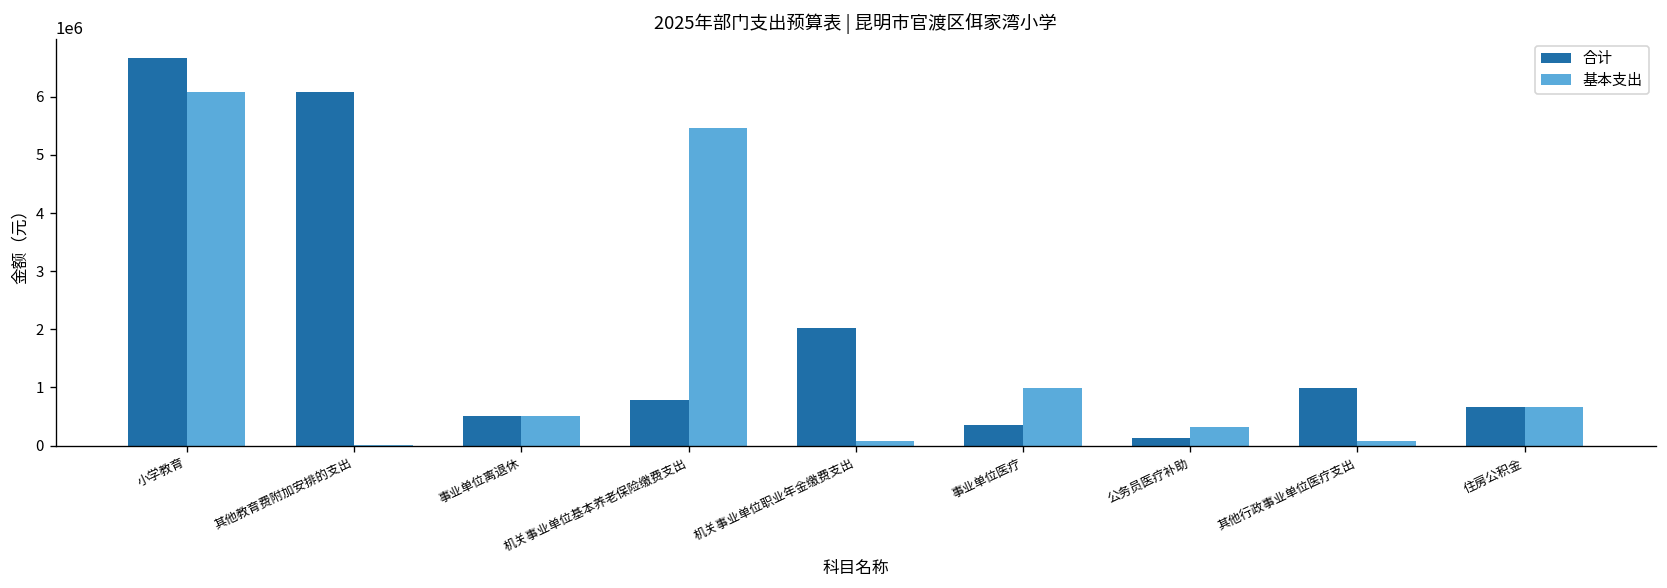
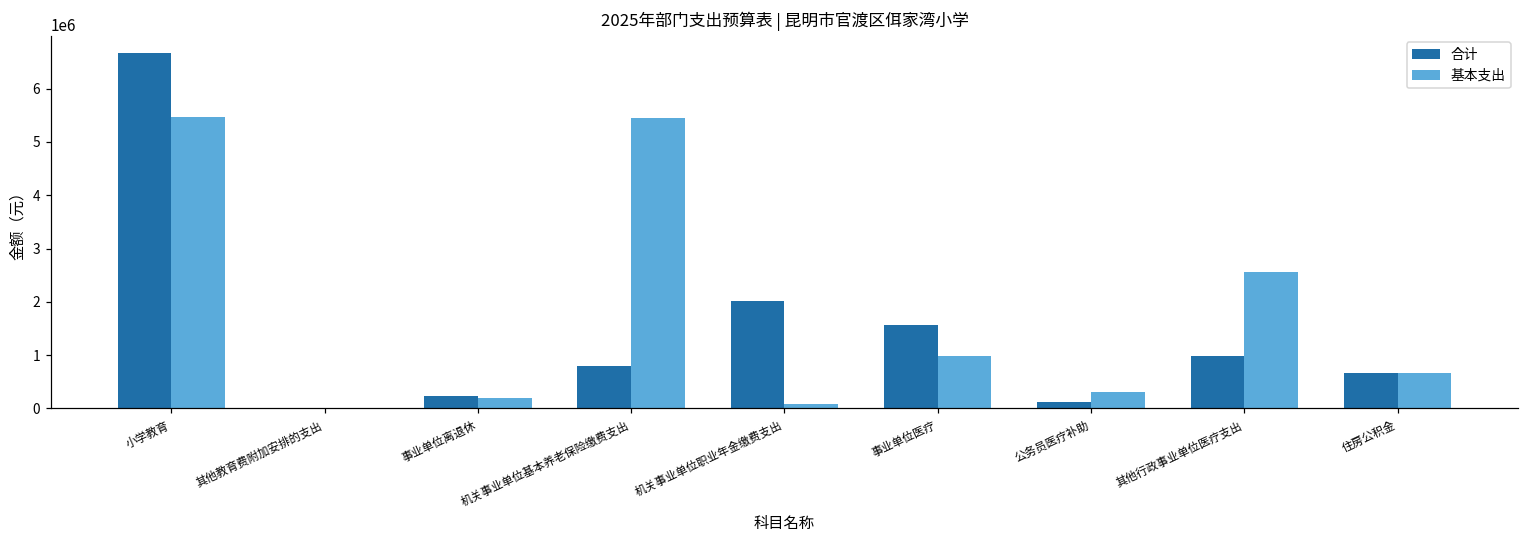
基本支出, 小学教育: 6100000 -> 5500000
合计, 其他教育费附加安排的支出: 6100000 -> 0
合计, 事业单位离退休: 500000 -> 200000
基本支出, 事业单位离退休: 500000 -> 200000
合计, 事业单位医疗: 400000 -> 1600000
基本支出, 其他行政事业单位医疗支出: 100000 -> 2600000
